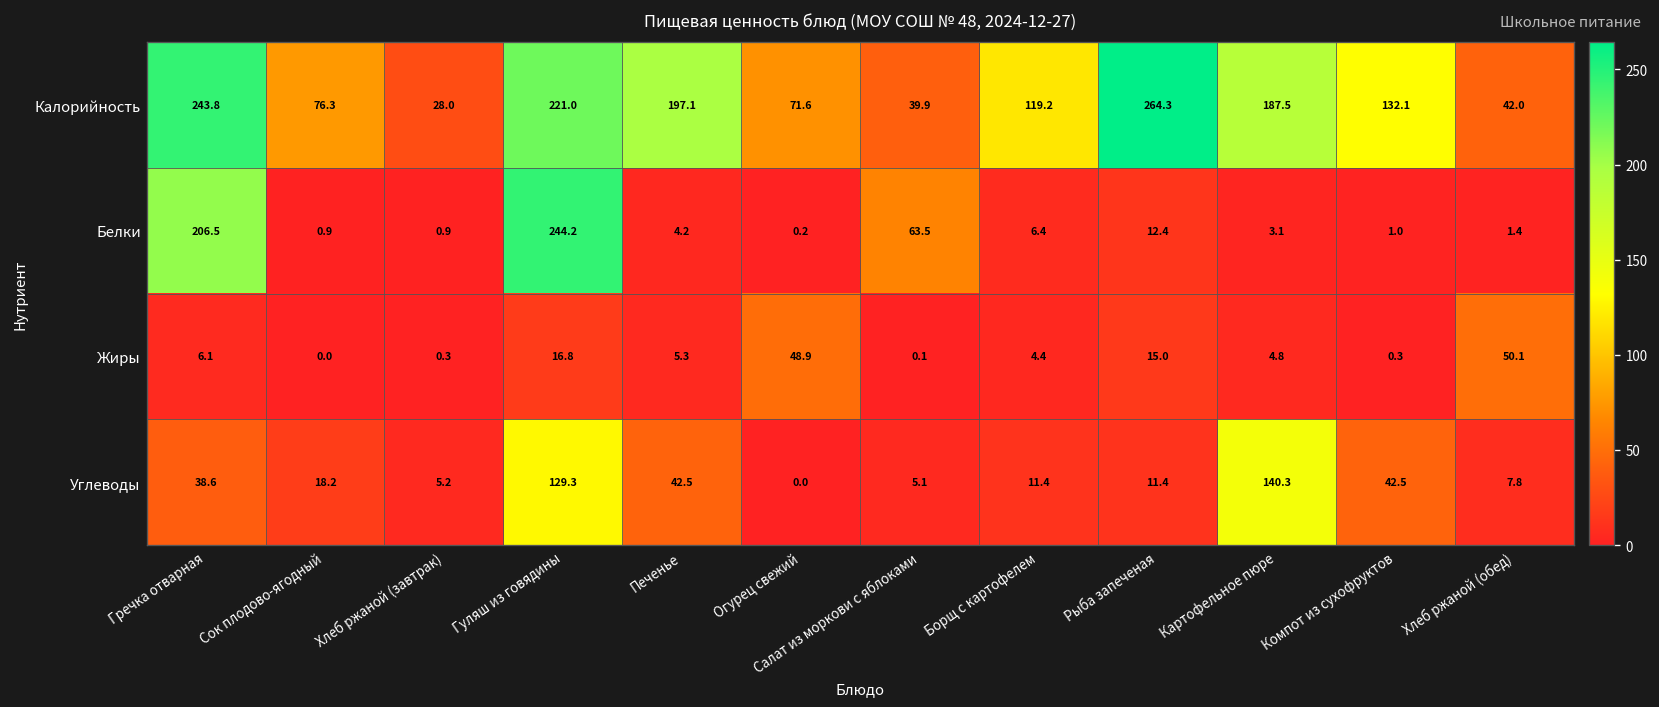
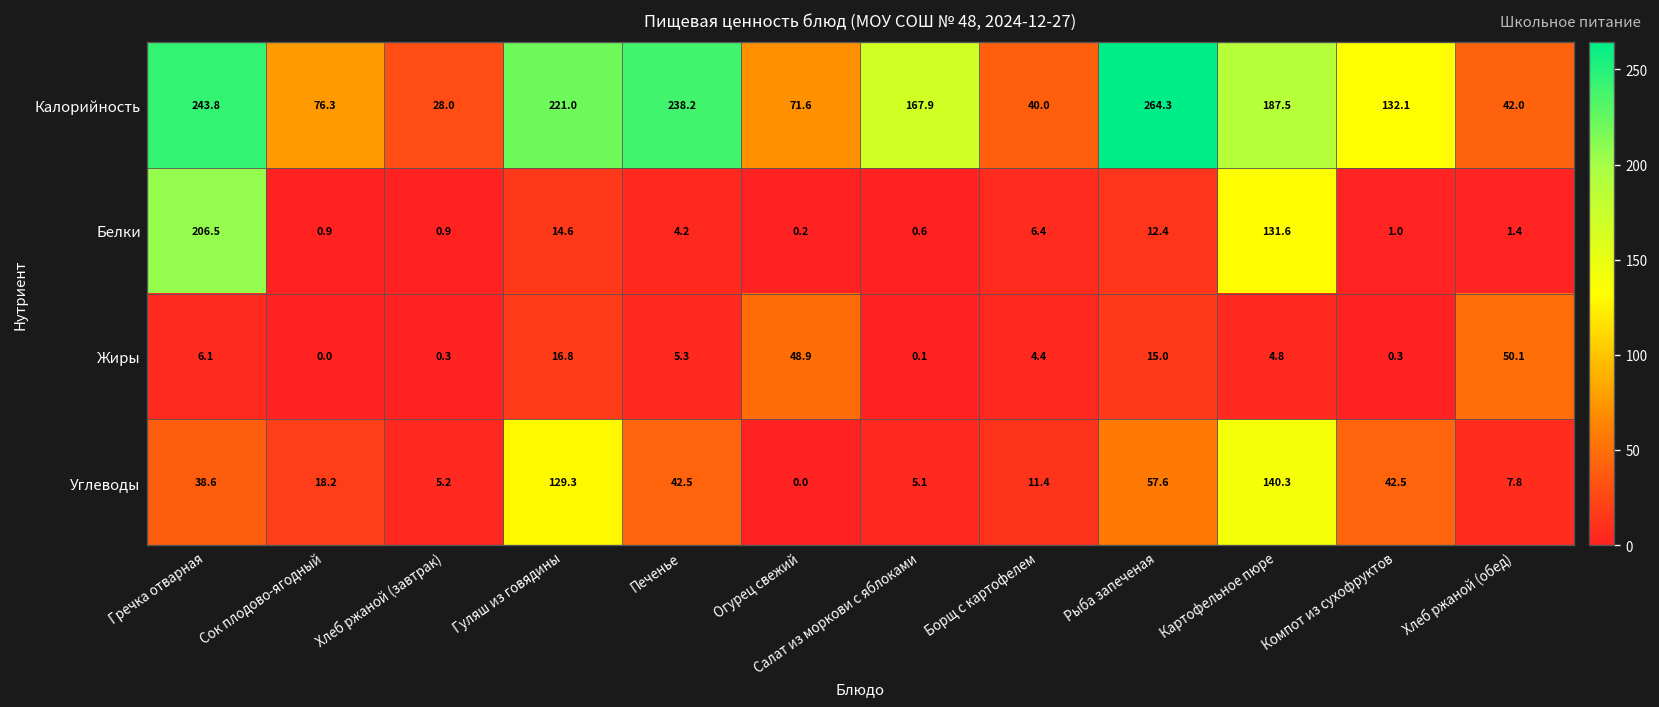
Калорийность, Печенье: 197.1 -> 238.2
Калорийность, Салат из моркови с яблоками: 39.9 -> 167.9
Калорийность, Борщ с картофелем: 119.2 -> 40.0
Белки, Гуляш из говядины: 244.2 -> 14.6
Белки, Салат из моркови с яблоками: 63.5 -> 0.6
Белки, Картофельное пюре: 3.1 -> 131.6
Углеводы, Рыба запеченая: 11.4 -> 57.6
